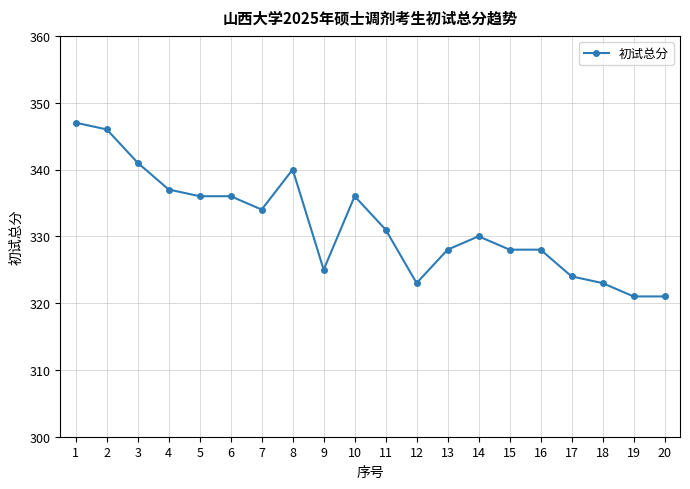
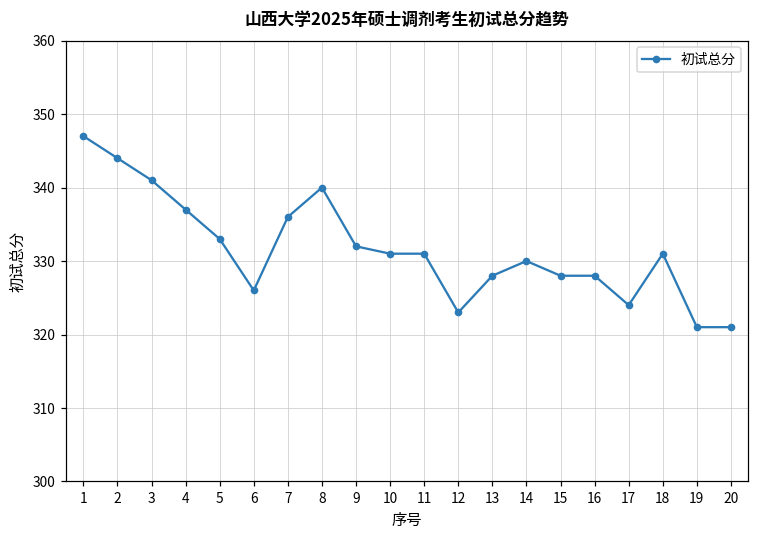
2: 346 -> 344
5: 336 -> 333
6: 336 -> 326
7: 334 -> 336
9: 325 -> 332
10: 336 -> 331
18: 323 -> 331
